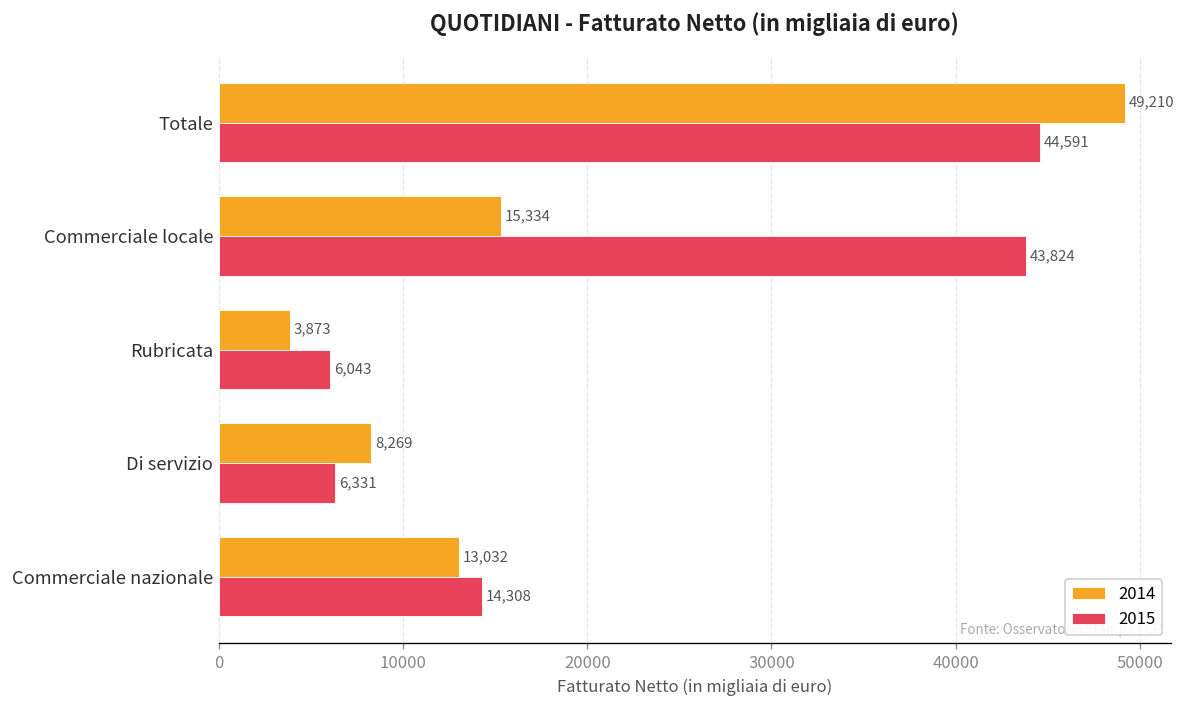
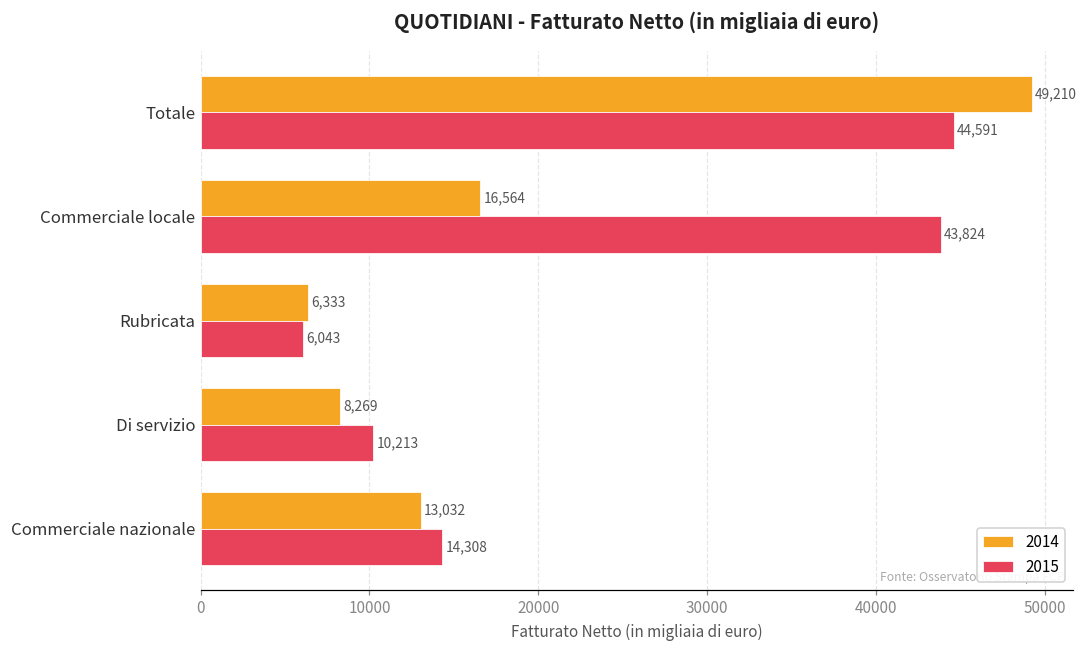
2014, Commerciale locale: 15,334 -> 16,564
2014, Rubricata: 3,873 -> 6,333
2015, Di servizio: 6,331 -> 10,213
